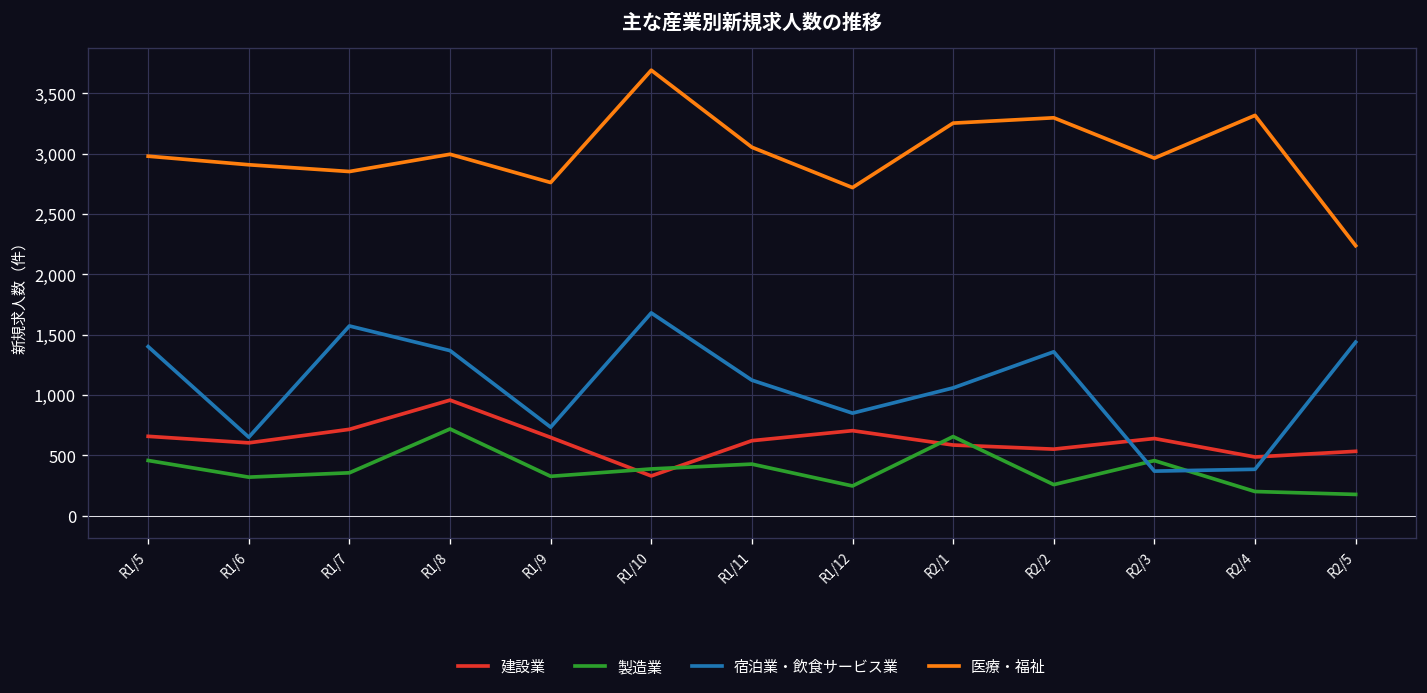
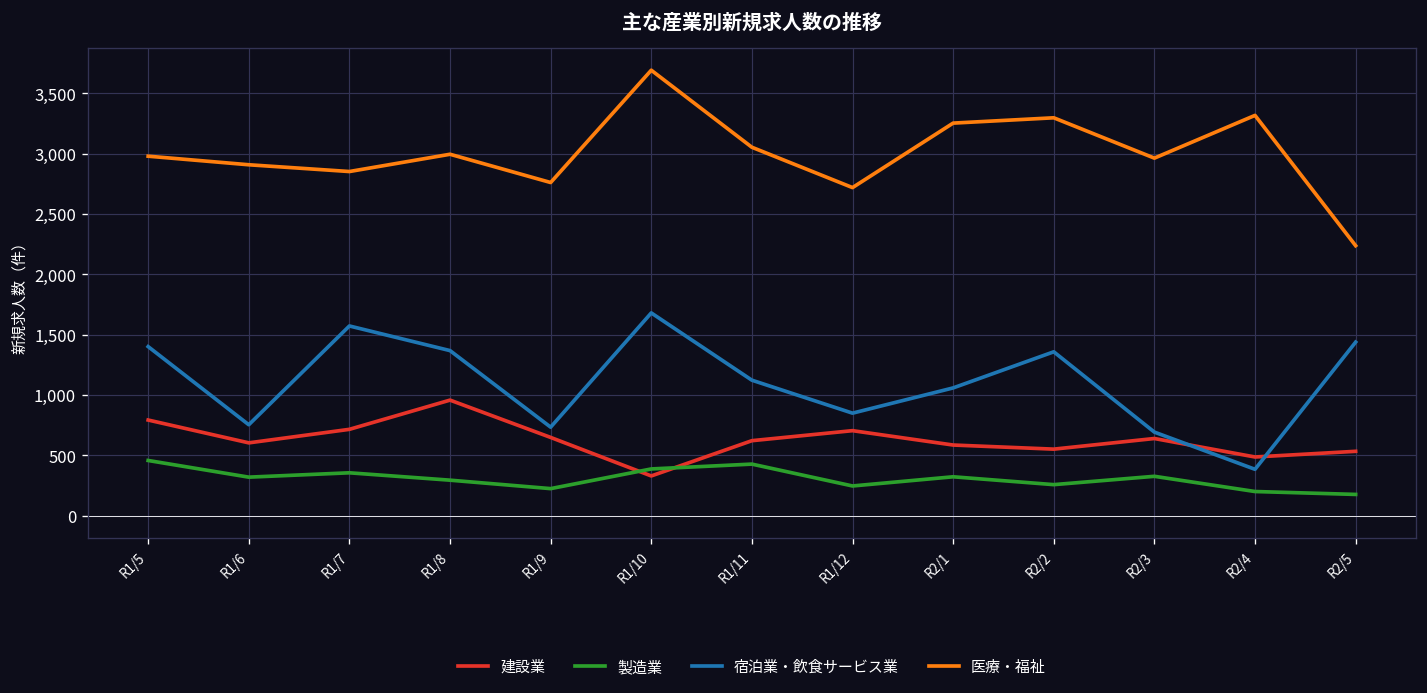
建設業, R1/5: 660 -> 790
宿泊業・飲食サービス業, R1/6: 650 -> 750
製造業, R1/8: 720 -> 300
製造業, R1/9: 330 -> 230
製造業, R2/1: 660 -> 320
製造業, R2/3: 460 -> 330
宿泊業・飲食サービス業, R2/3: 370 -> 690
